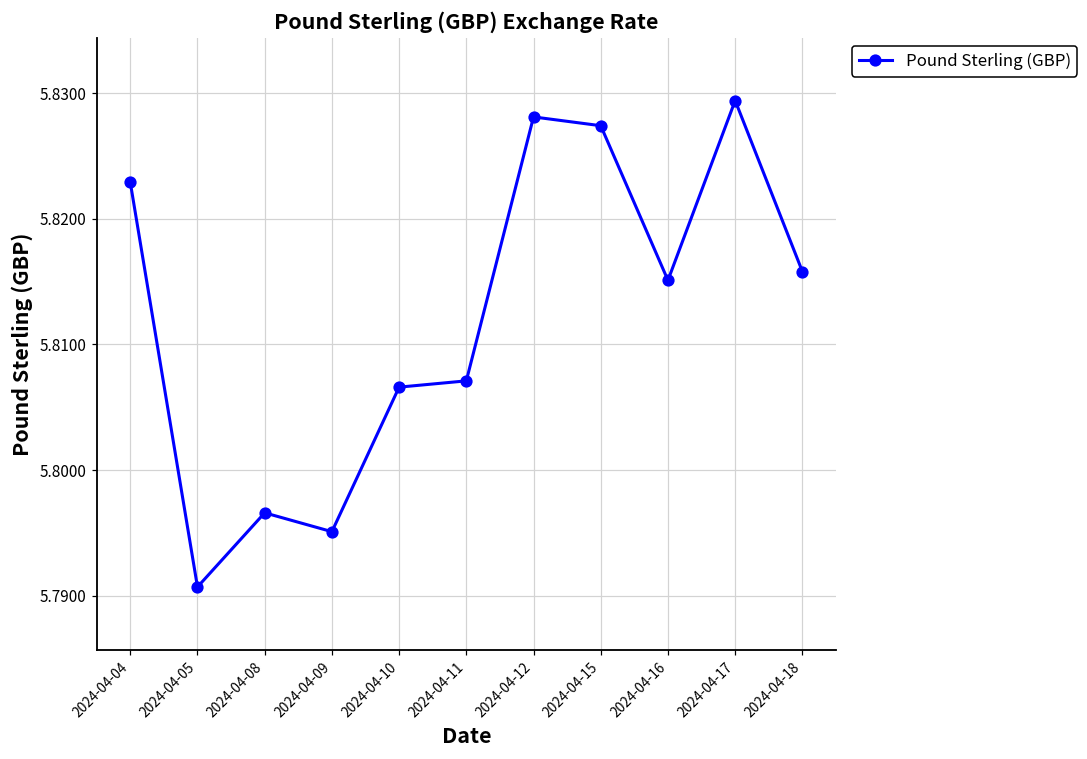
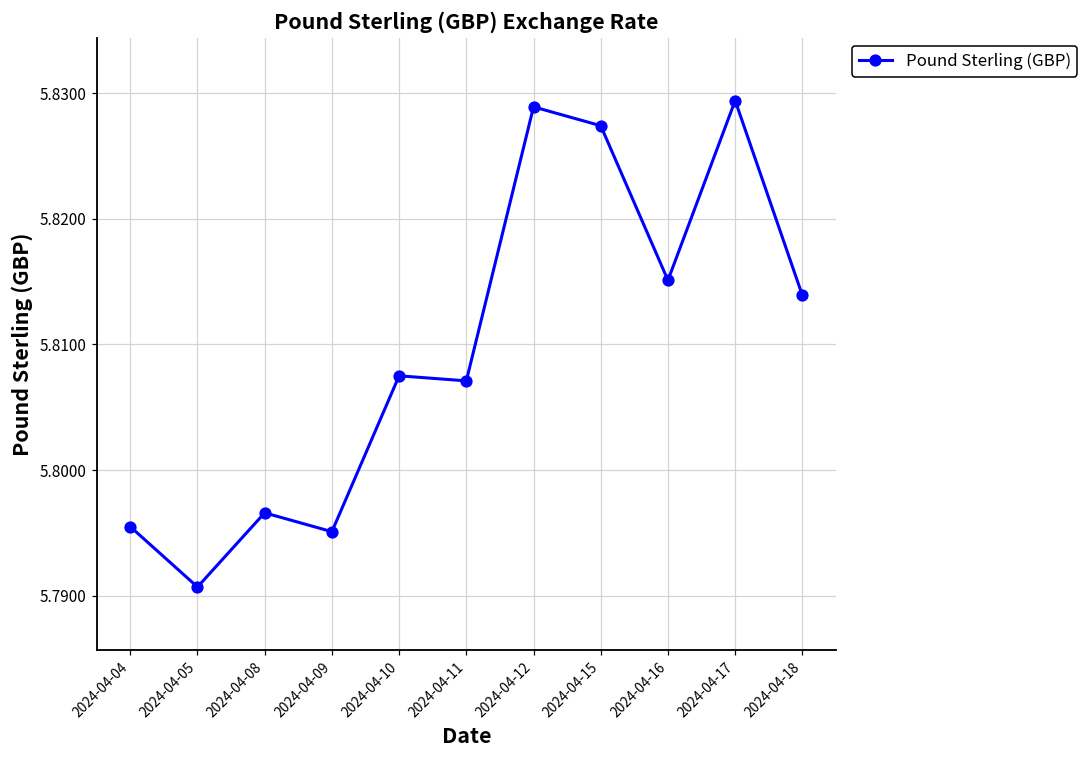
2024-04-04: 5.8229 -> 5.7955
2024-04-10: 5.8066 -> 5.8075
2024-04-12: 5.8281 -> 5.8289
2024-04-18: 5.8158 -> 5.8139
